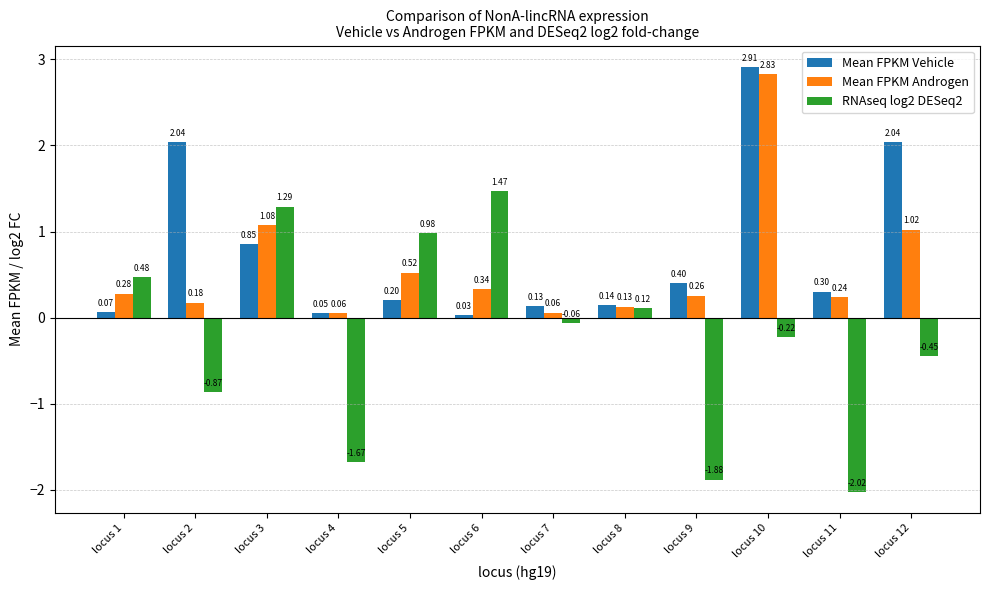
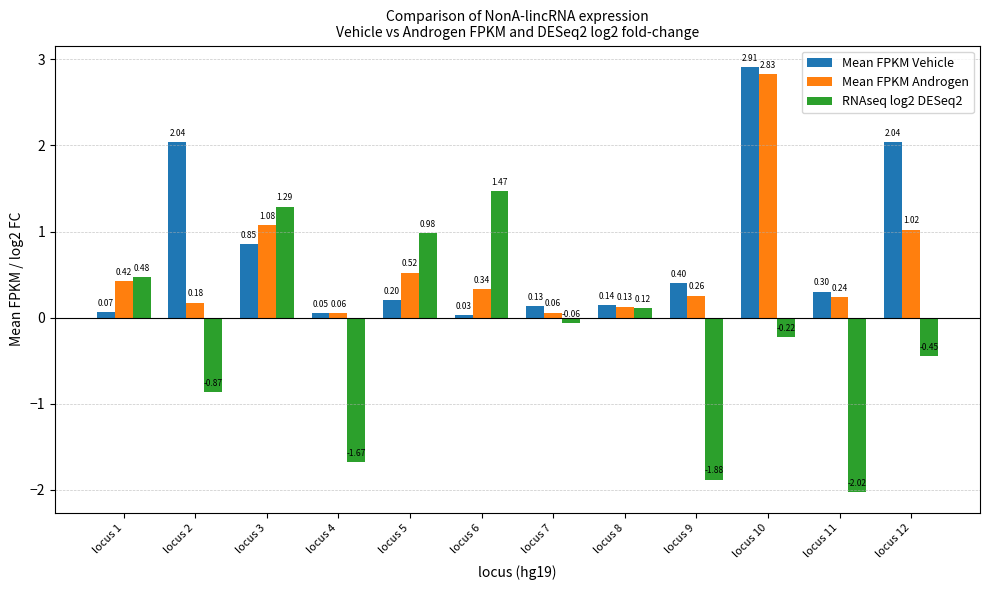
Mean FPKM Androgen, locus 1: 0.28 -> 0.42
